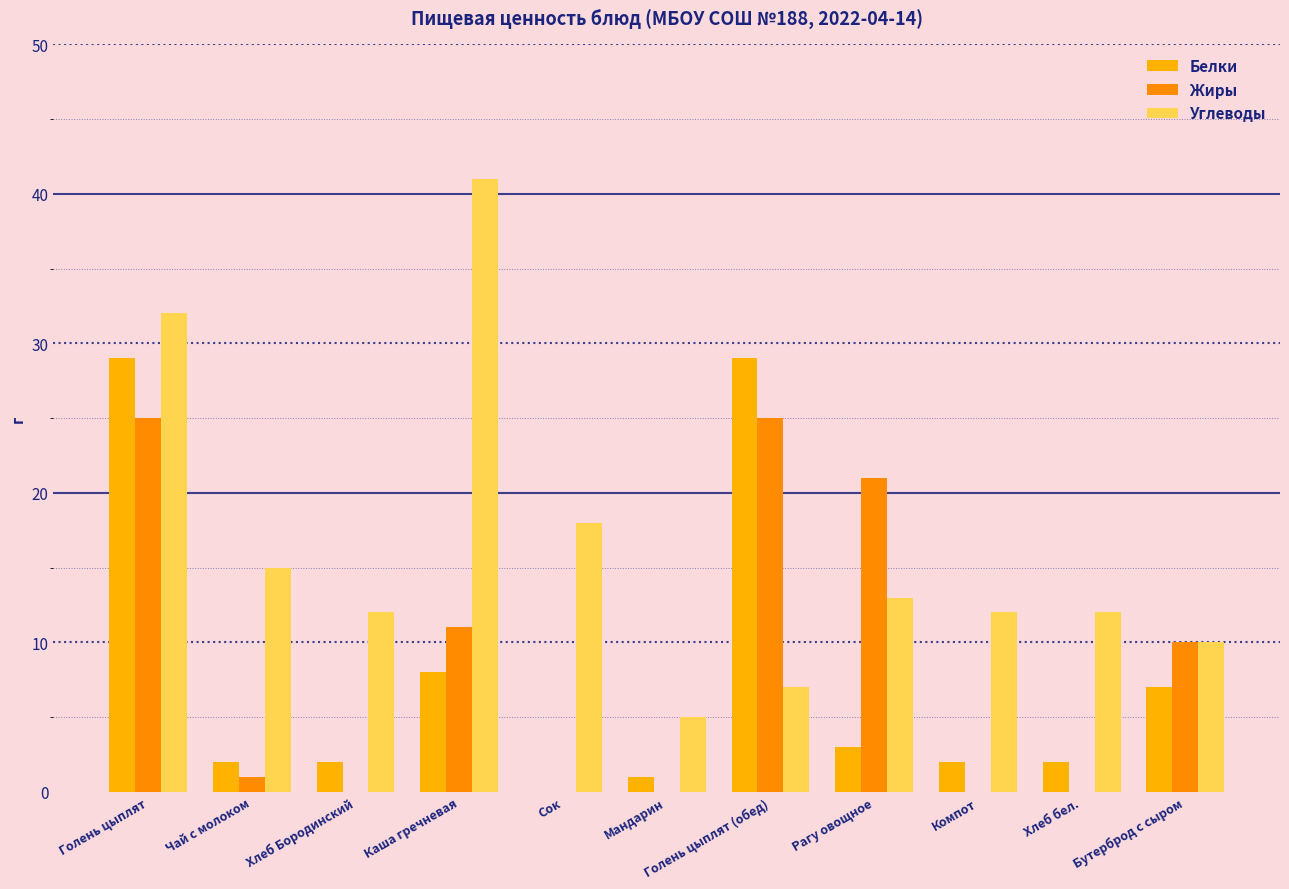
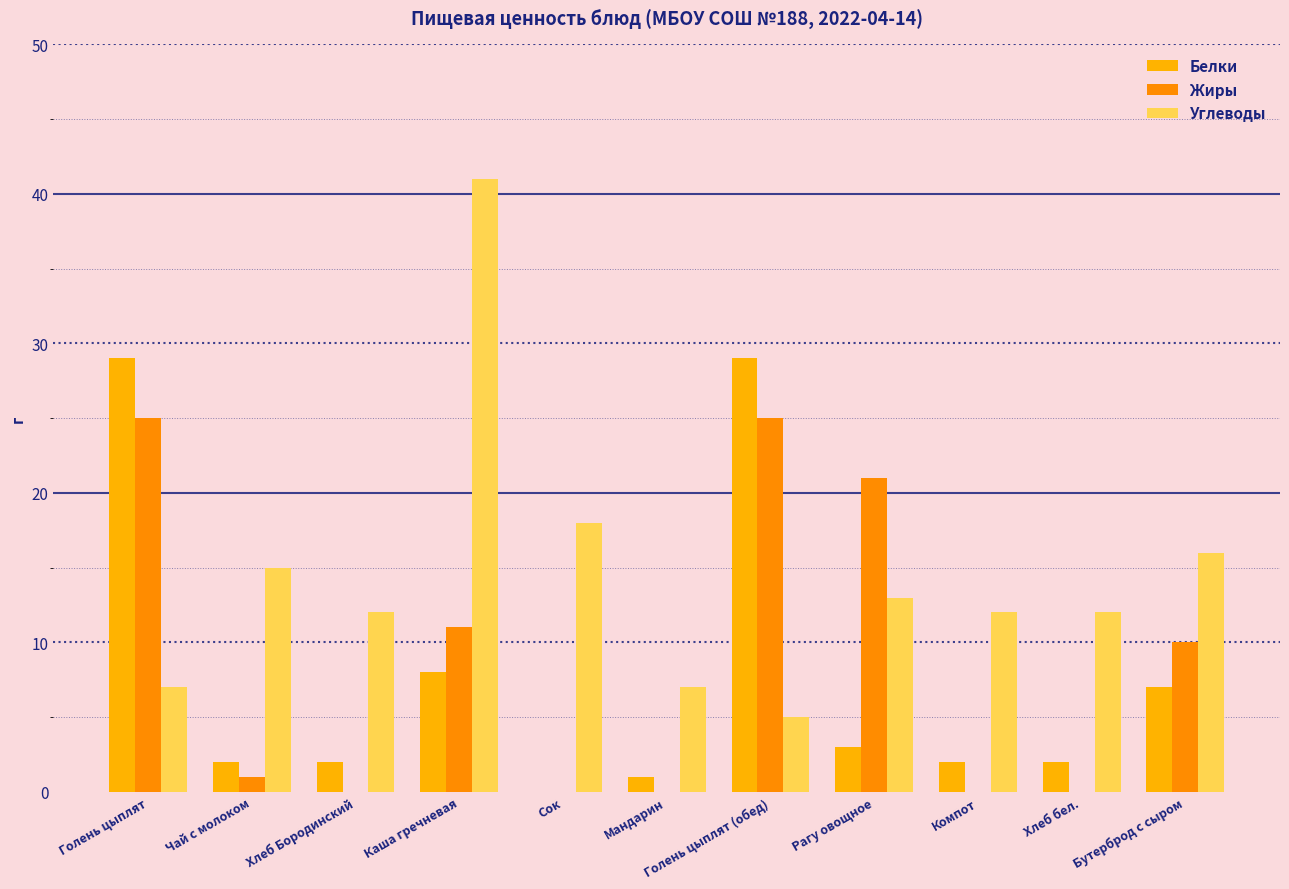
Углеводы, Голень цыплят: 32 -> 7
Углеводы, Мандарин: 5 -> 7
Углеводы, Голень цыплят (обед): 7 -> 5
Углеводы, Бутерброд с сыром: 10 -> 16
